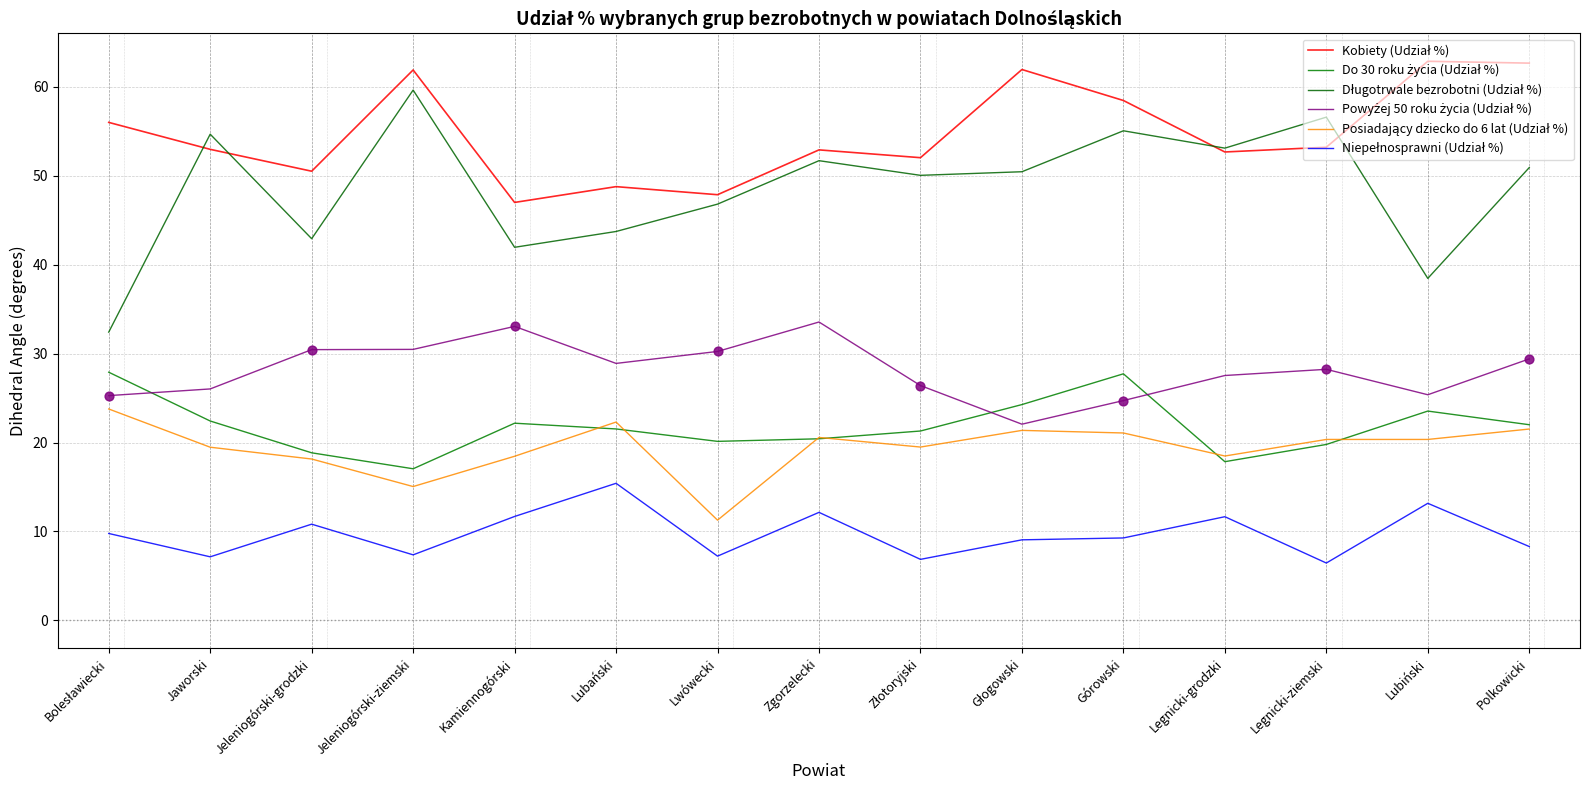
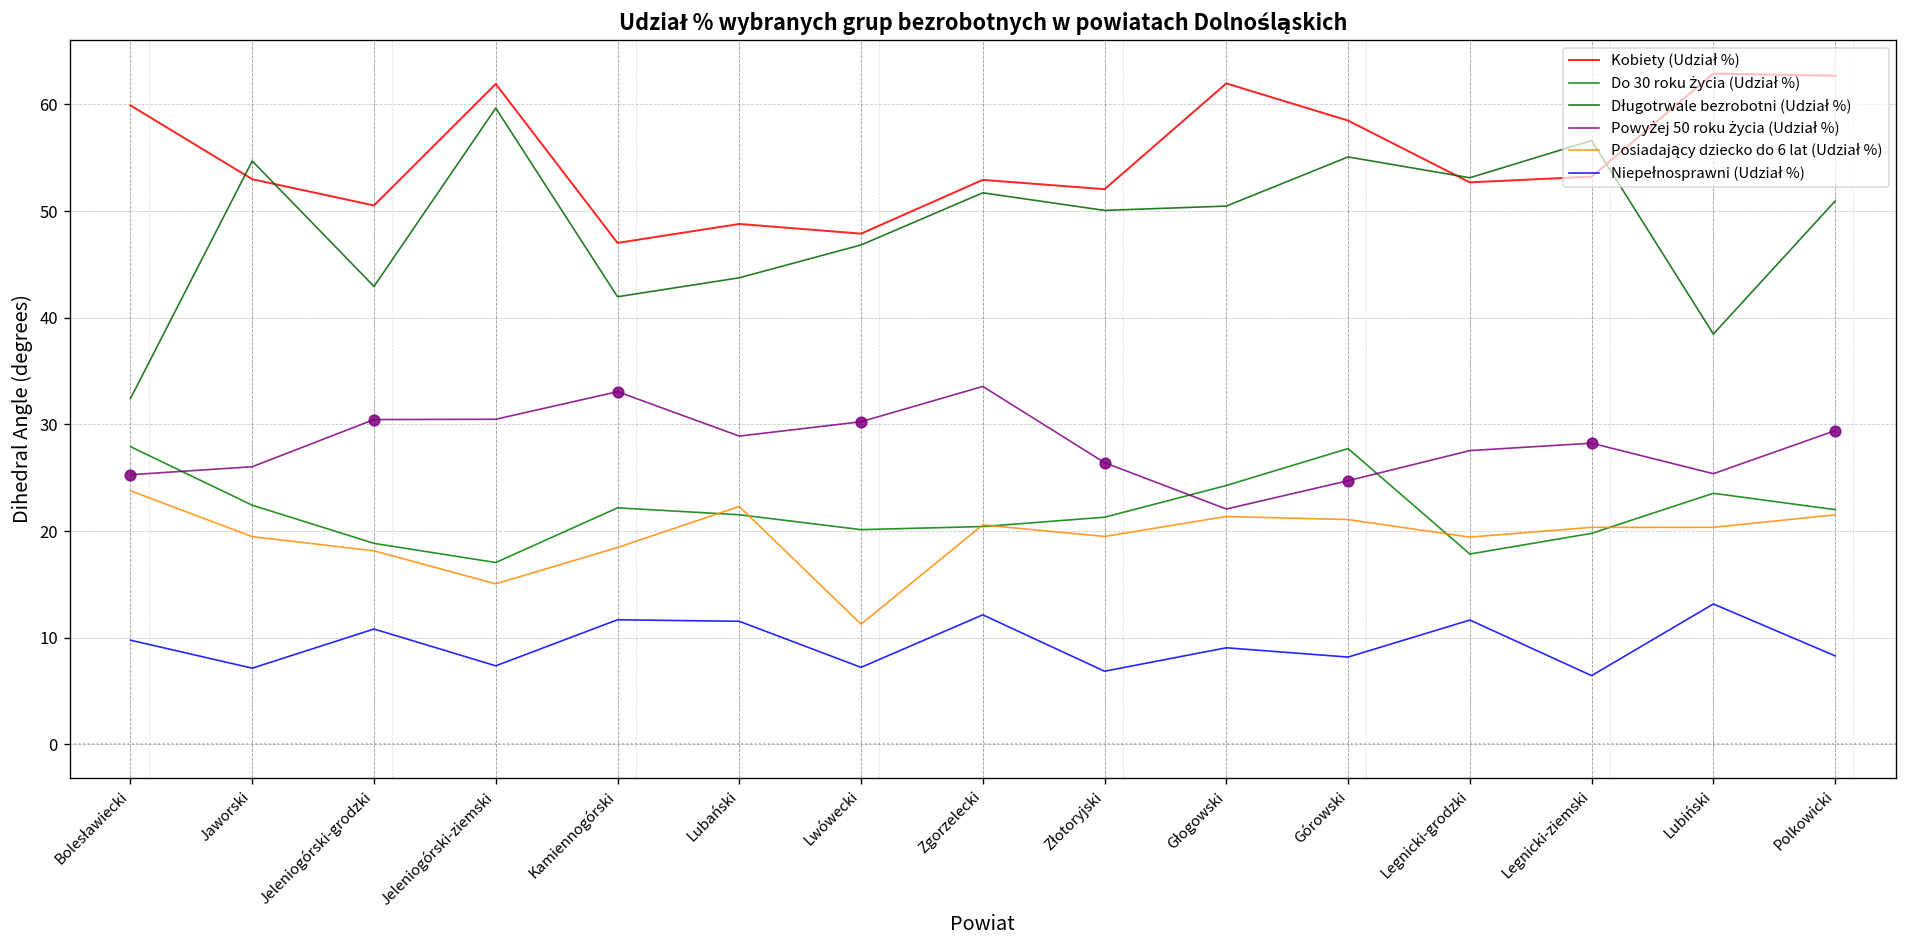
Kobiety (Udział %), Bolesławiecki: 56 -> 60
Niepełnosprawni (Udział %), Lubański: 15 -> 12
Niepełnosprawni (Udział %), Górowski: 9 -> 8
Posiadający dziecko do 6 lat (Udział %), Legnicki-grodzki: 18 -> 19
